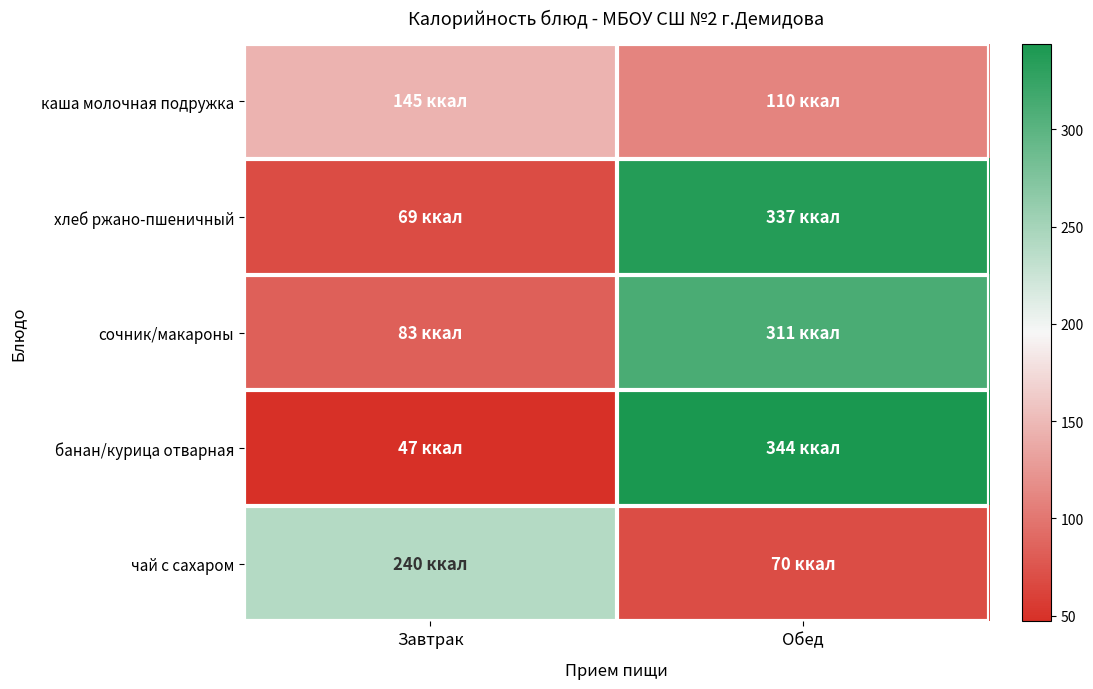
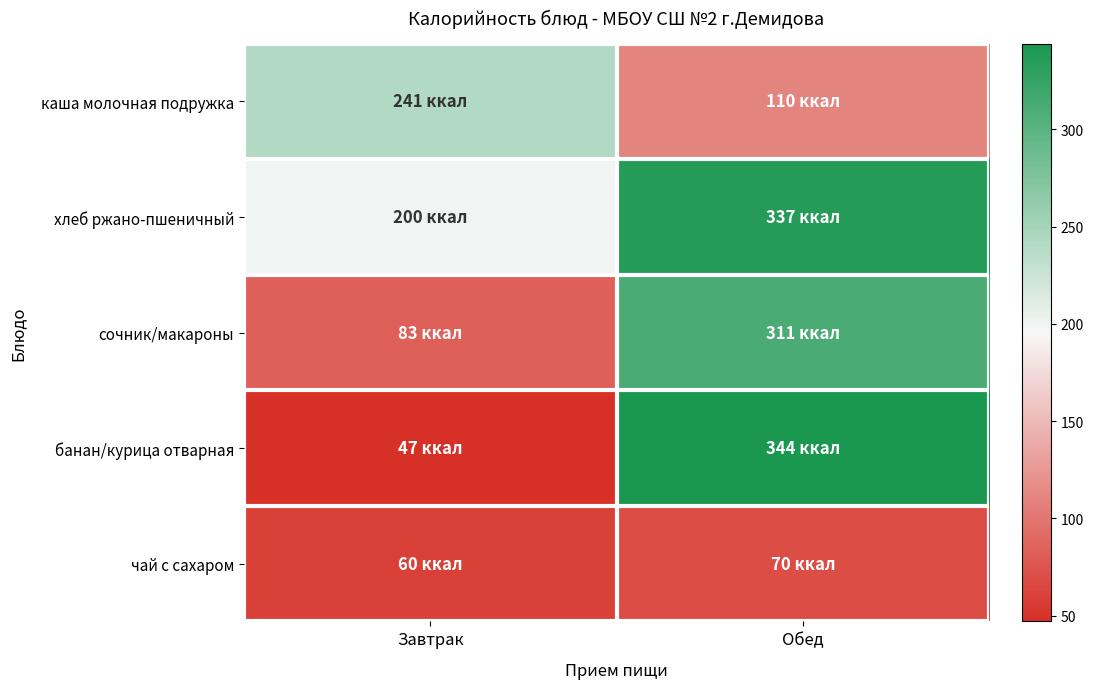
каша молочная подружка, Завтрак: 145 -> 241
хлеб ржано-пшеничный, Завтрак: 69 -> 200
чай с сахаром, Завтрак: 240 -> 60
